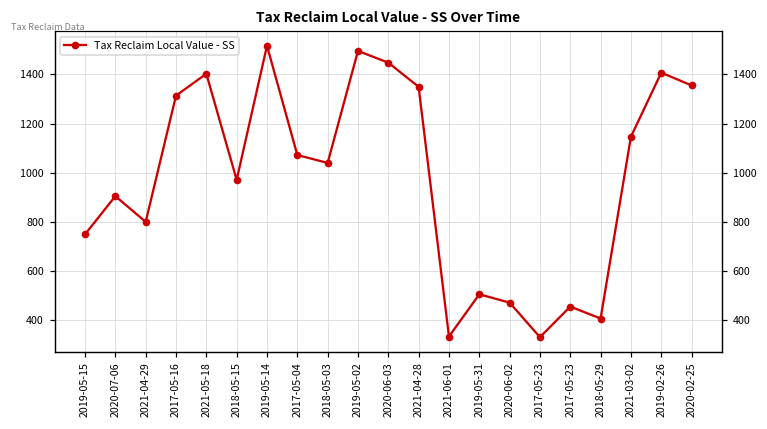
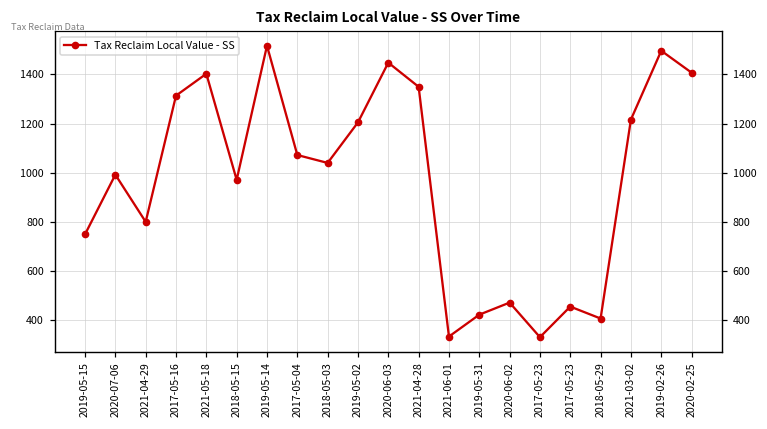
2020-07-06: 900 -> 990
2019-05-02: 1500 -> 1200
2019-05-31: 510 -> 420
2021-03-02: 1150 -> 1220
2019-02-26: 1410 -> 1500
2020-02-25: 1350 -> 1410
